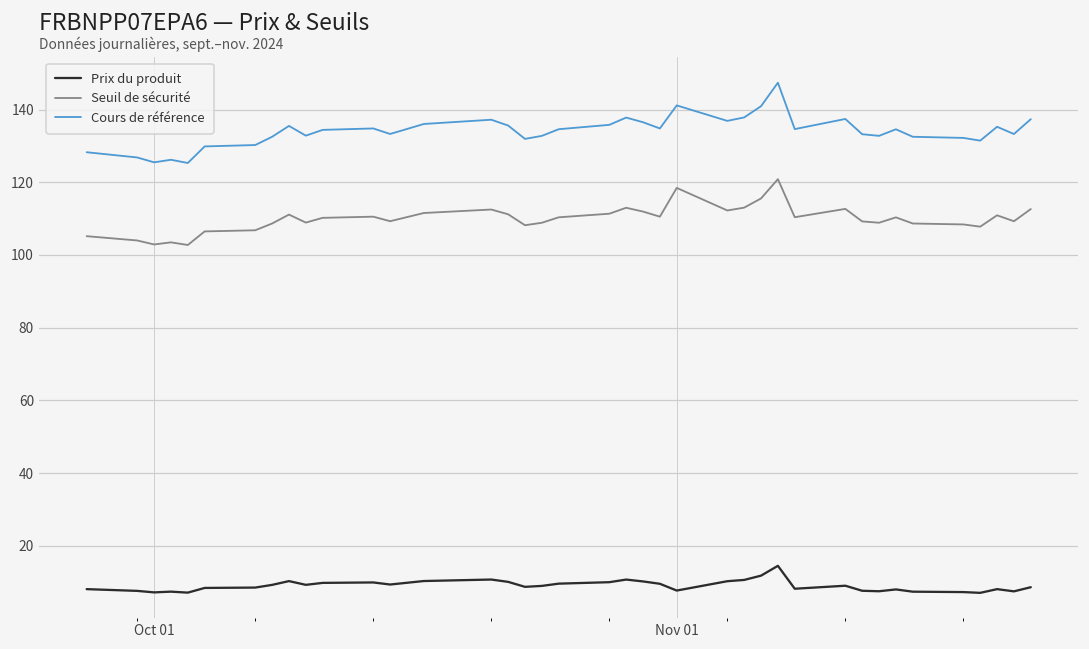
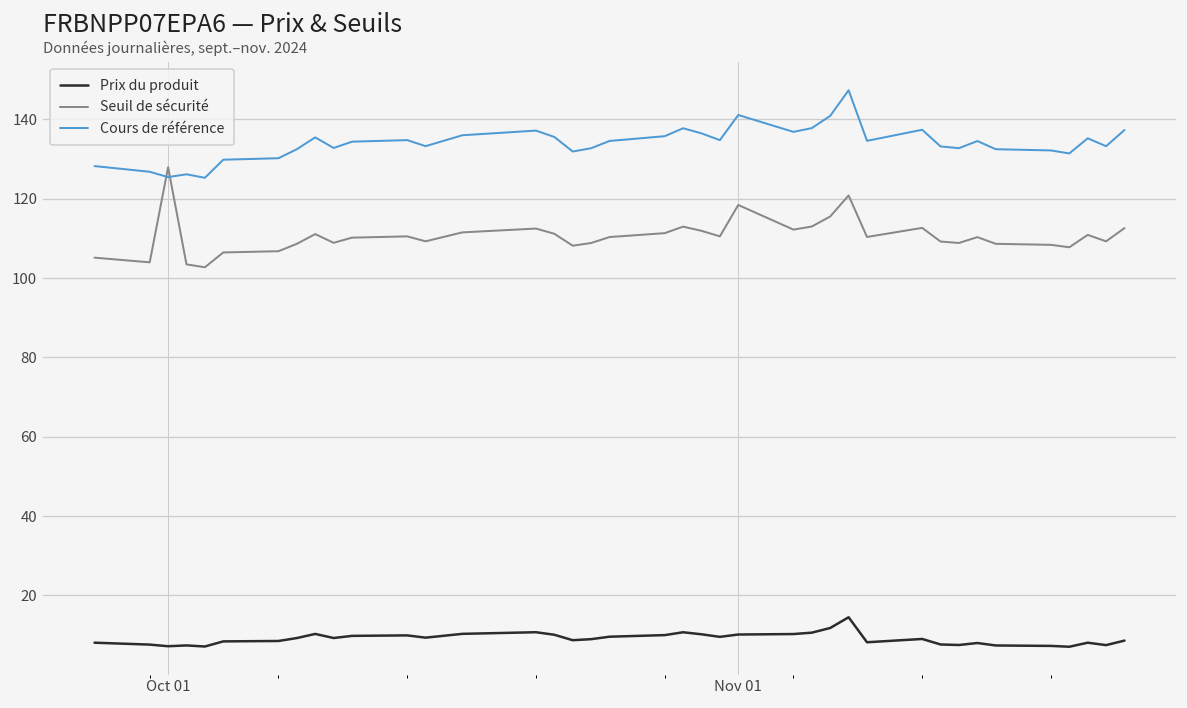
Seuil de sécurité, Oct 01: 103 -> 128
Prix du produit, Nov 01: 8 -> 10
